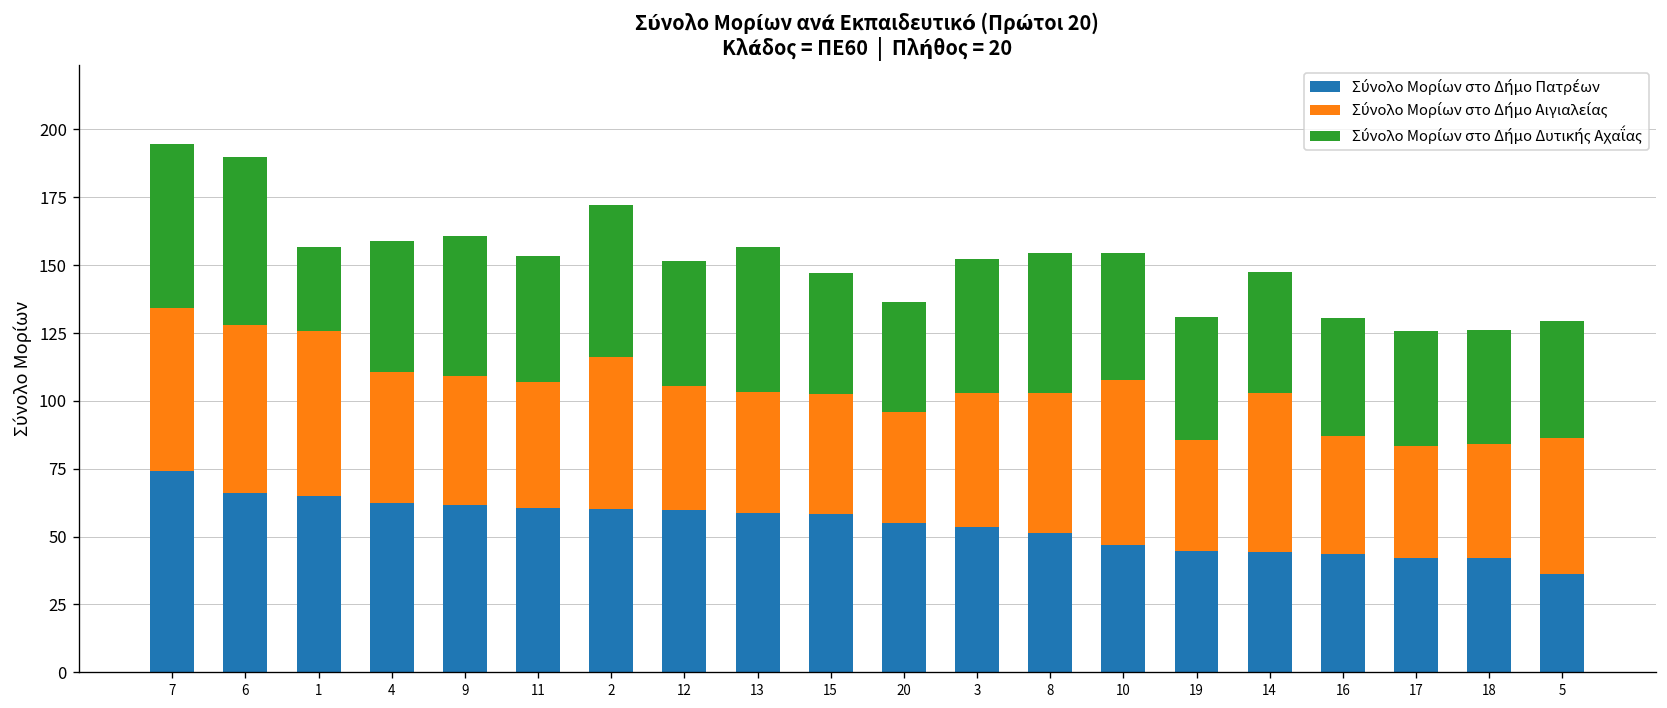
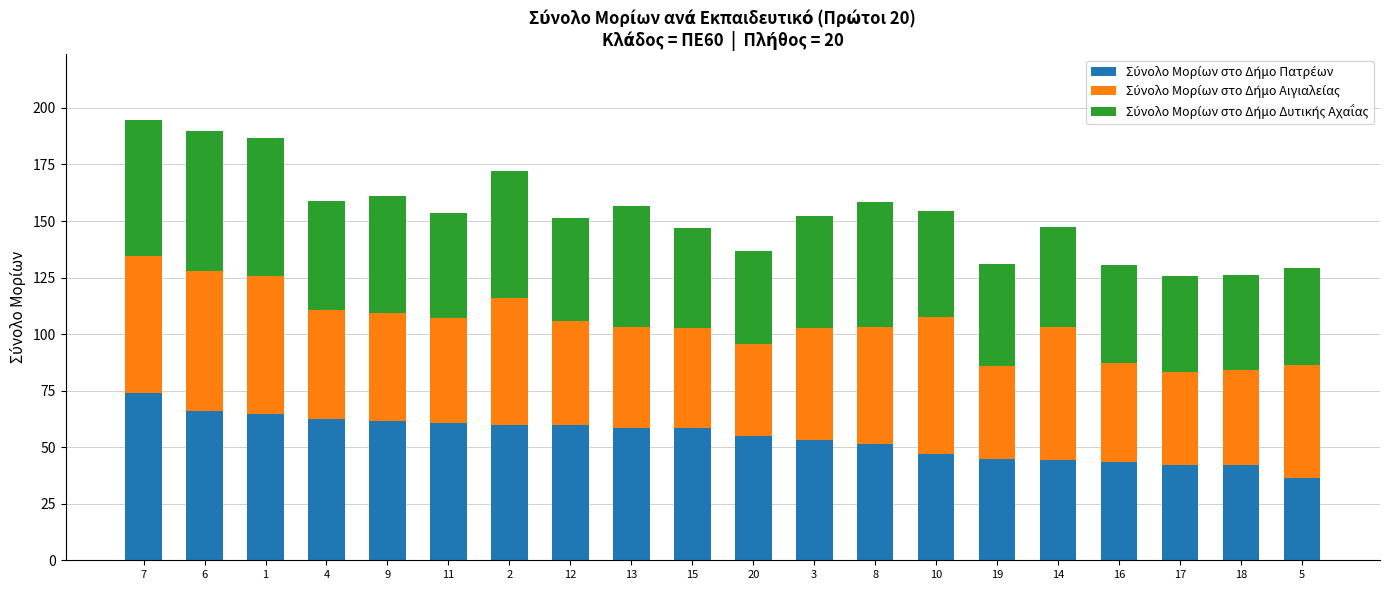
Σύνολο Μορίων στο Δήμο Δυτικής Αχαΐας, 1: 31 -> 61
Σύνολο Μορίων στο Δήμο Δυτικής Αχαΐας, 8: 52 -> 55
